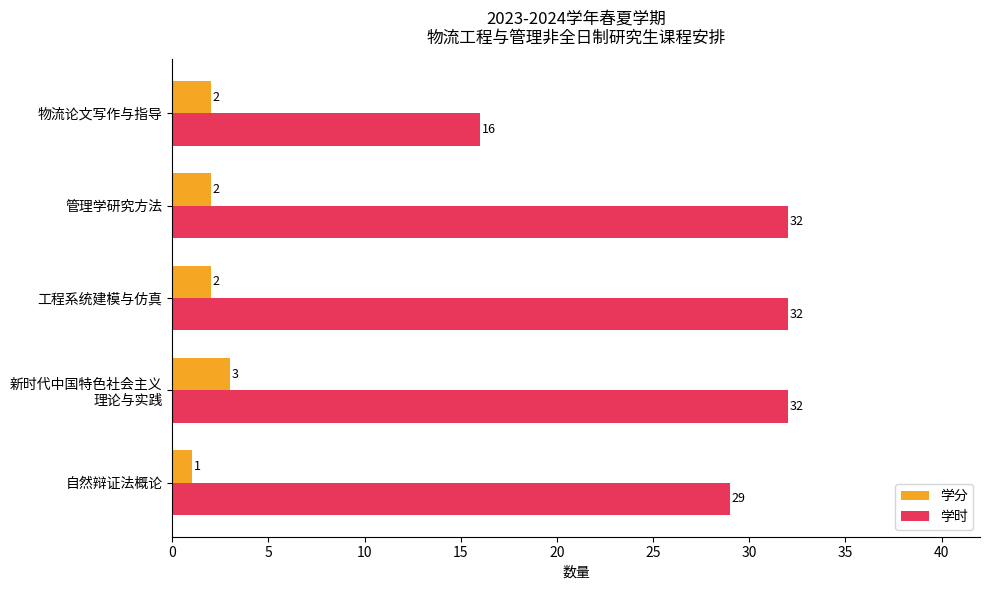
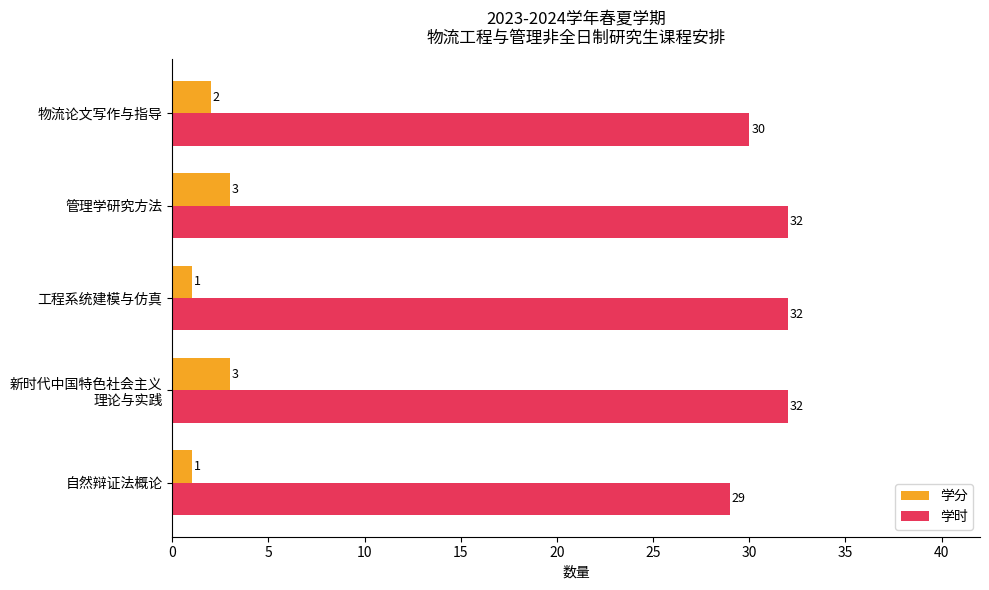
学时, 物流论文写作与指导: 16 -> 30
学分, 管理学研究方法: 2 -> 3
学分, 工程系统建模与仿真: 2 -> 1
